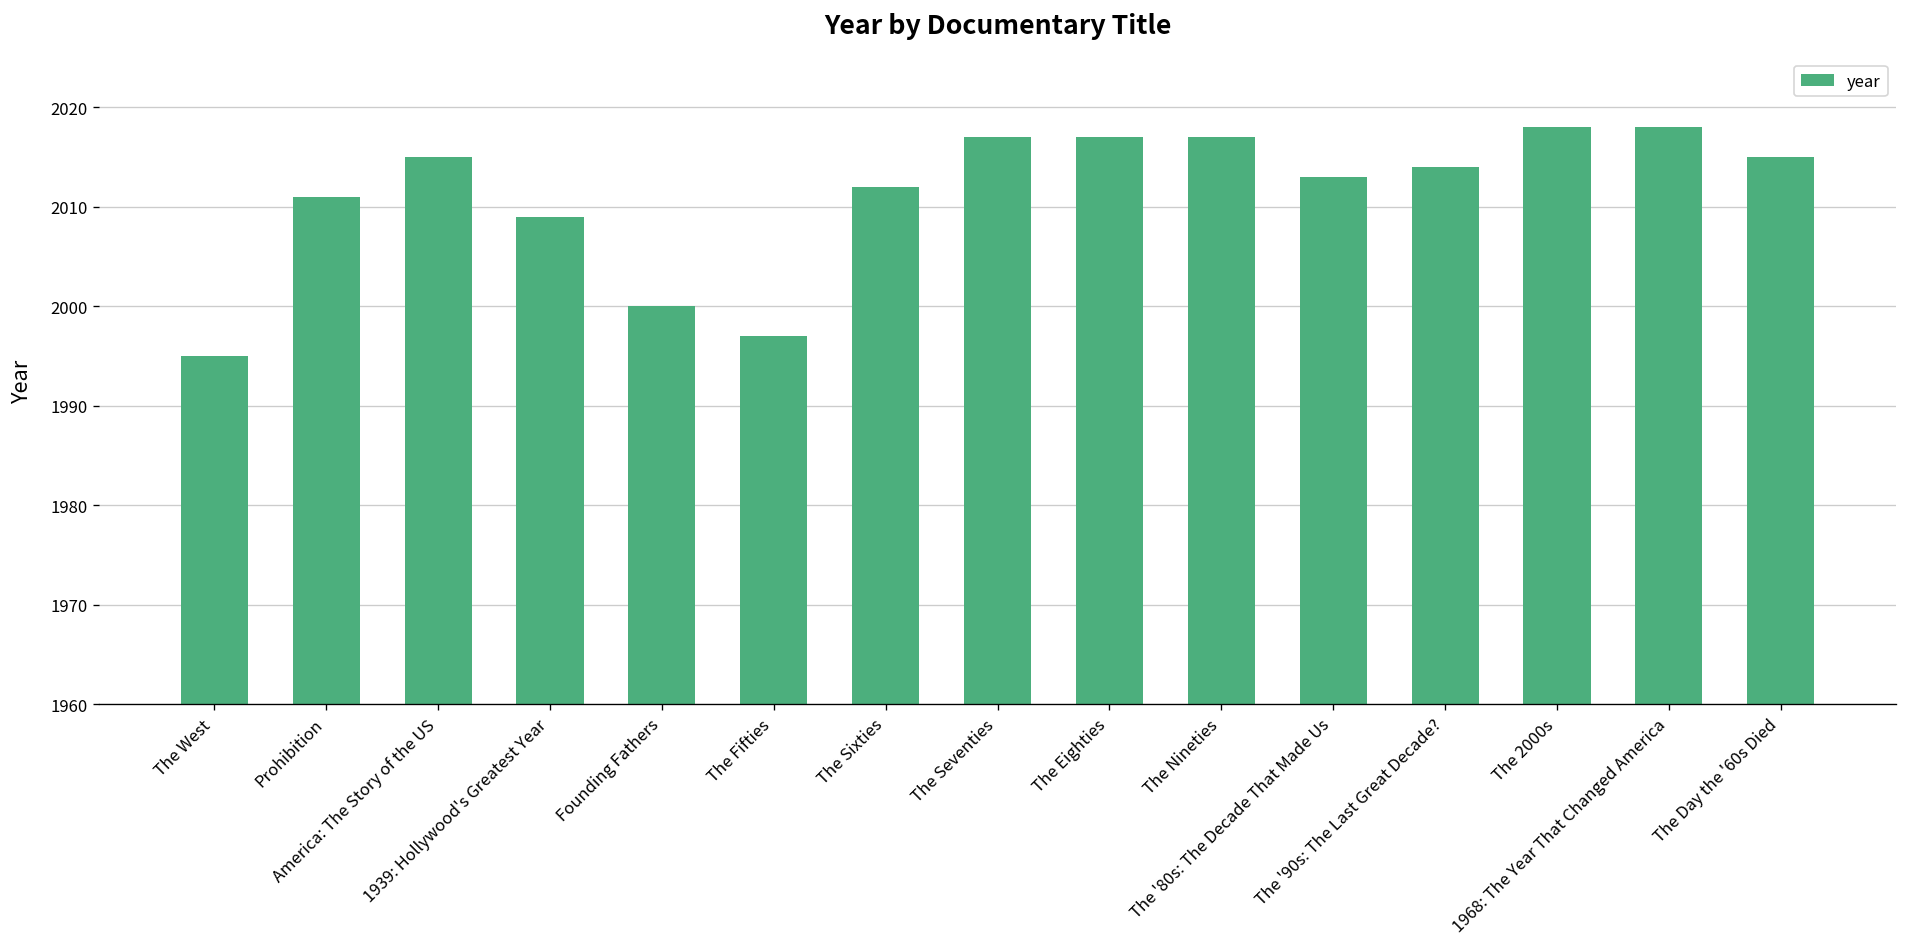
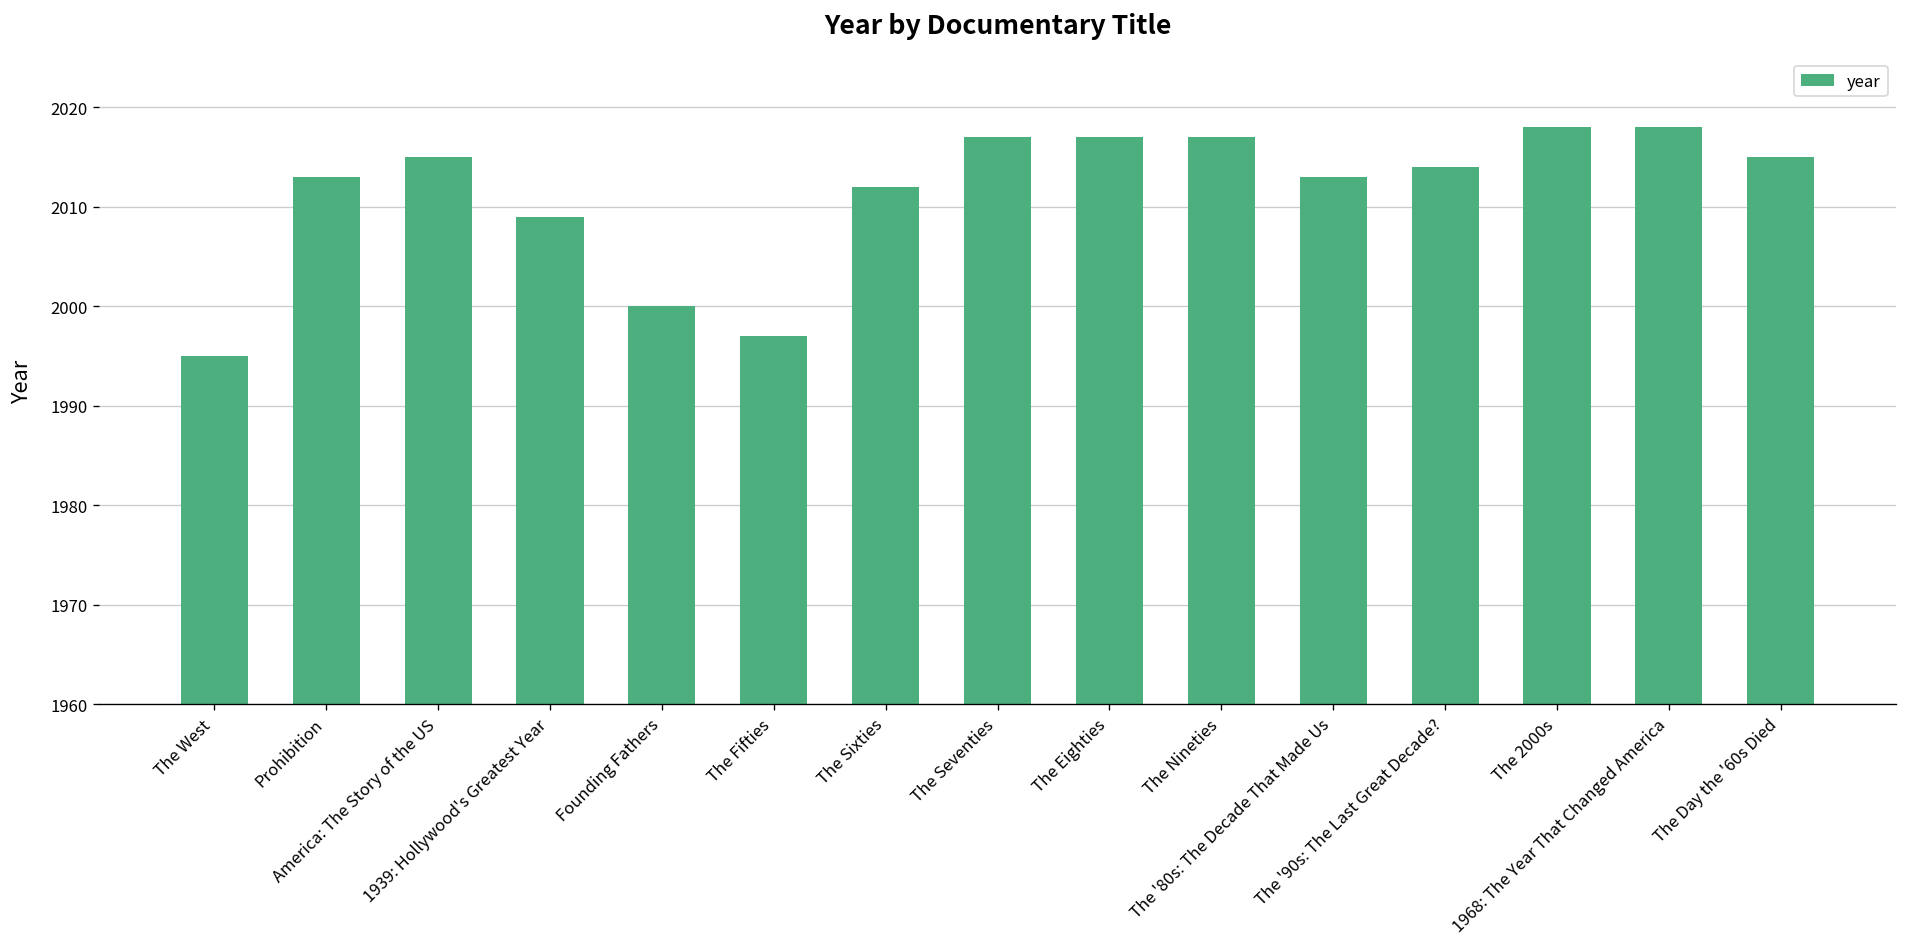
Prohibition: 2011 -> 2013
